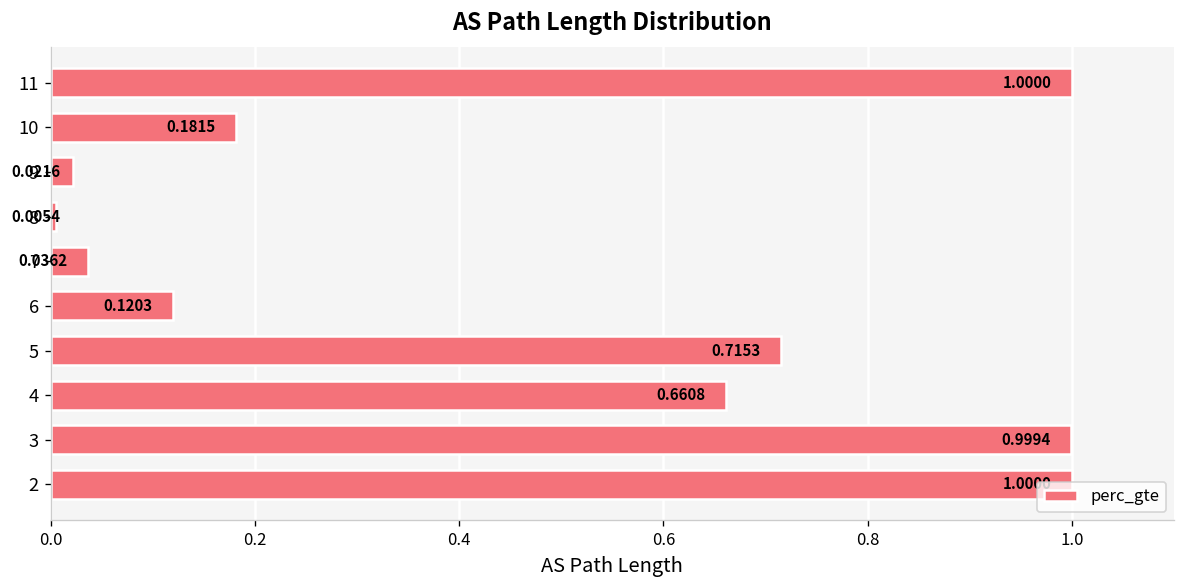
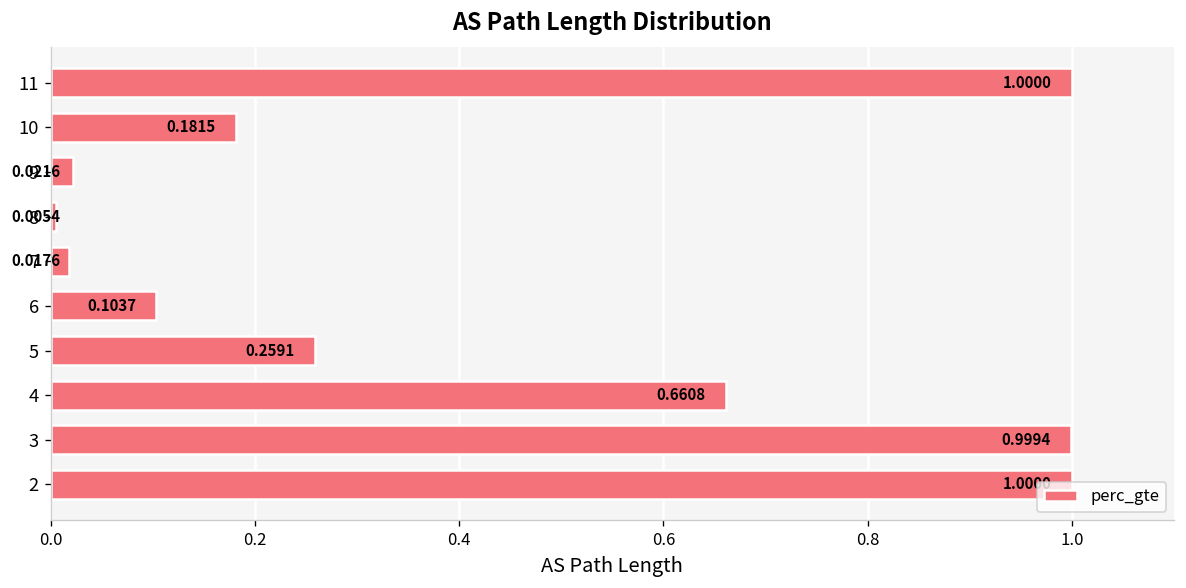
7: 0.0362 -> 0.0176
6: 0.1203 -> 0.1037
5: 0.7153 -> 0.2591
